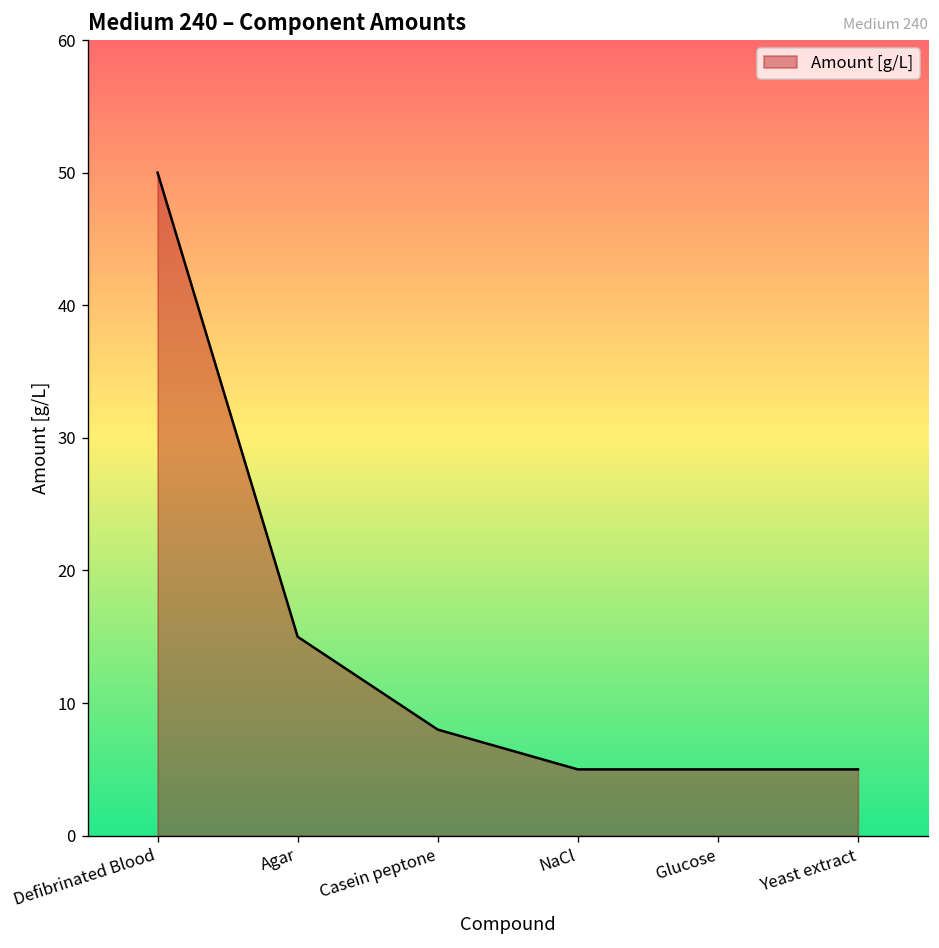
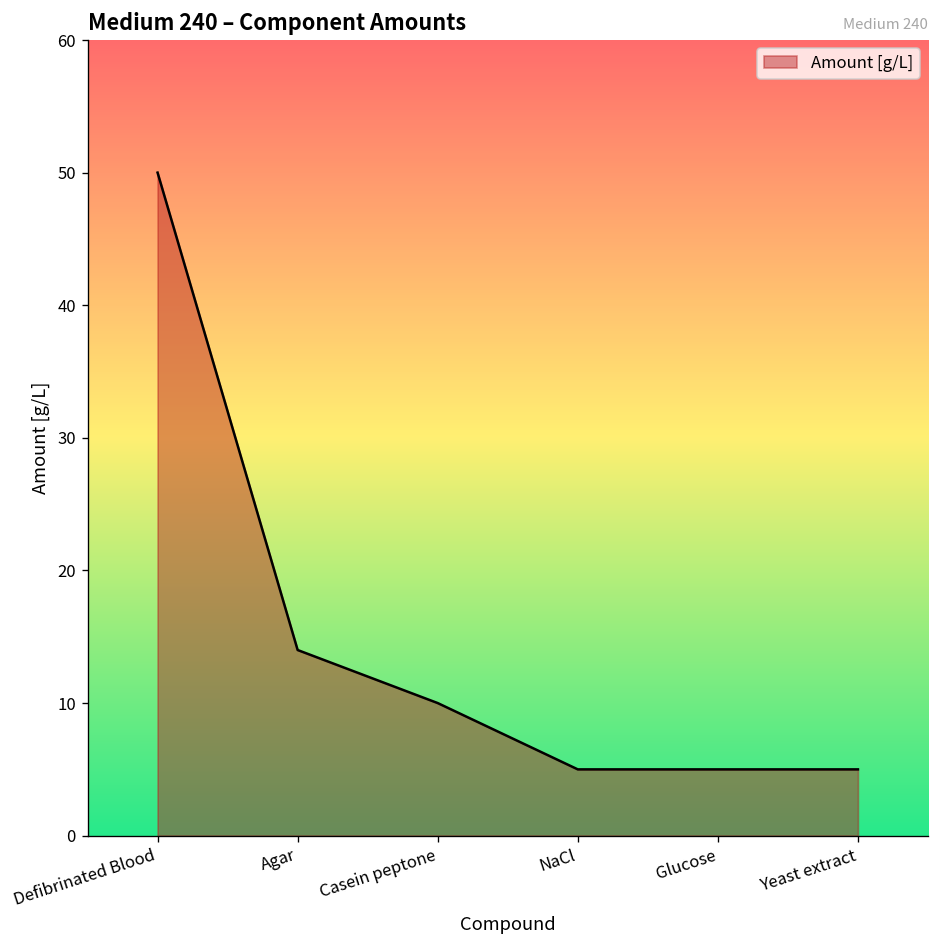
Agar: 15 -> 14
Casein peptone: 8 -> 10
